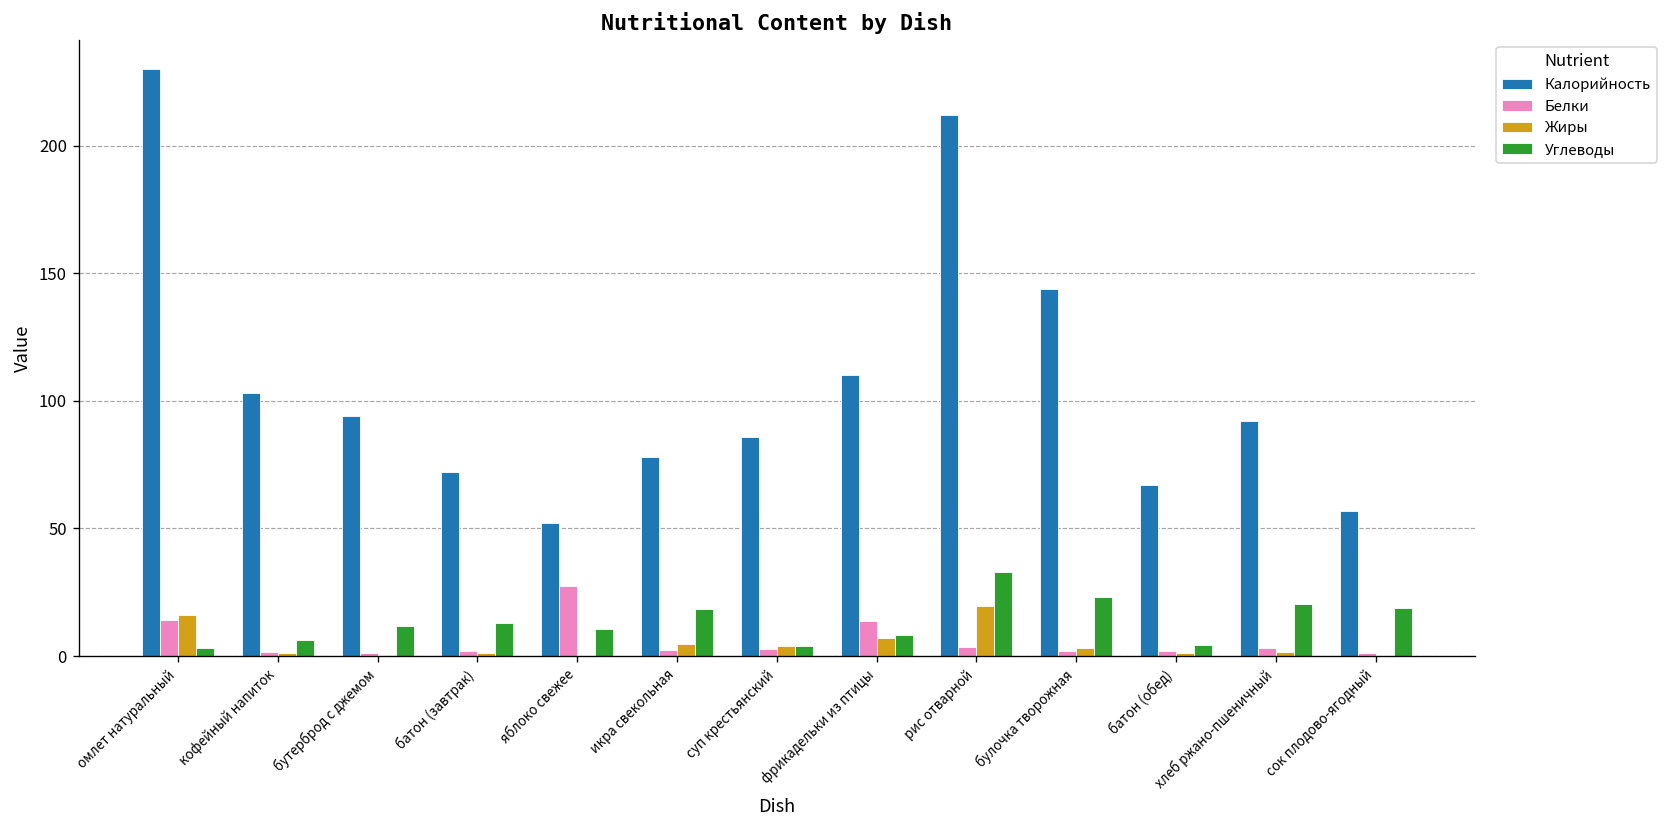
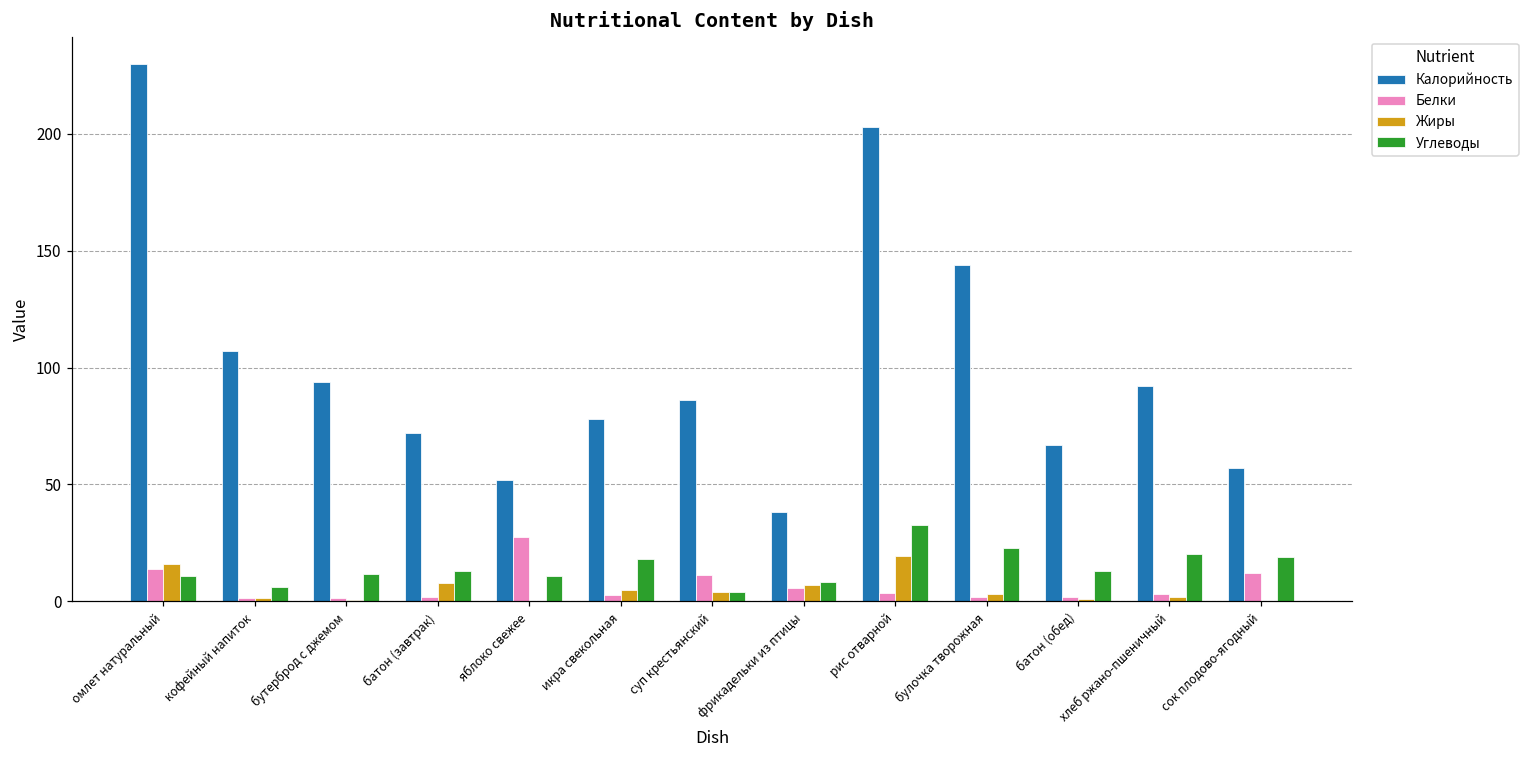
Углеводы, омлет натуральный: 3 -> 11
Калорийность, кофейный напиток: 103 -> 107
Жиры, батон (завтрак): 1 -> 8
Белки, суп крестьянский: 3 -> 11
Калорийность, фрикадельки из птицы: 110 -> 38
Белки, фрикадельки из птицы: 14 -> 6
Калорийность, рис отварной: 212 -> 203
Углеводы, батон (обед): 4 -> 13
Белки, сок плодово-ягодный: 1 -> 12
